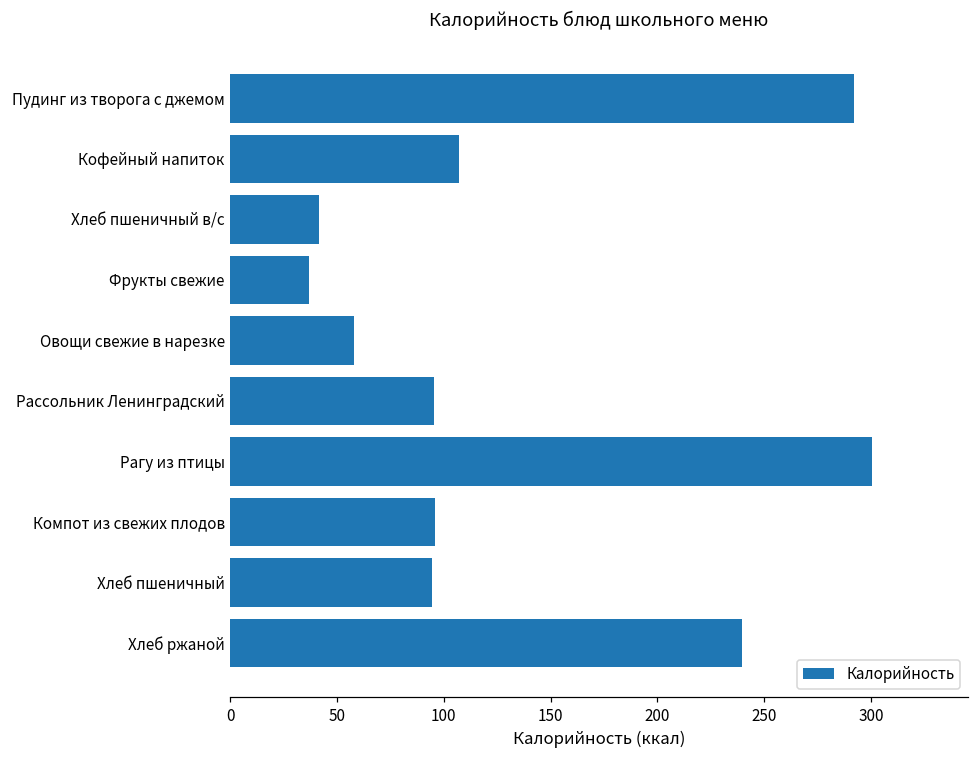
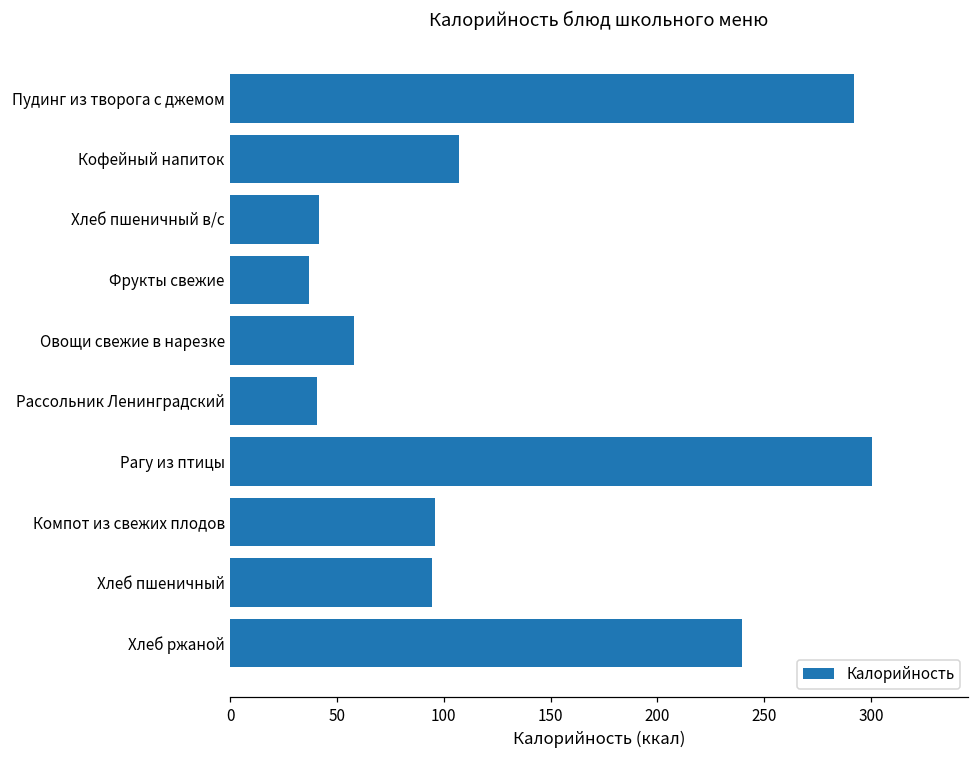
Рассольник Ленинградский: 96 -> 41
